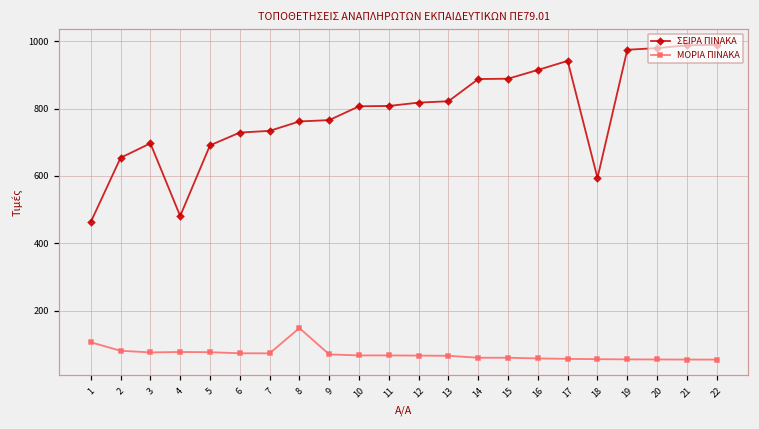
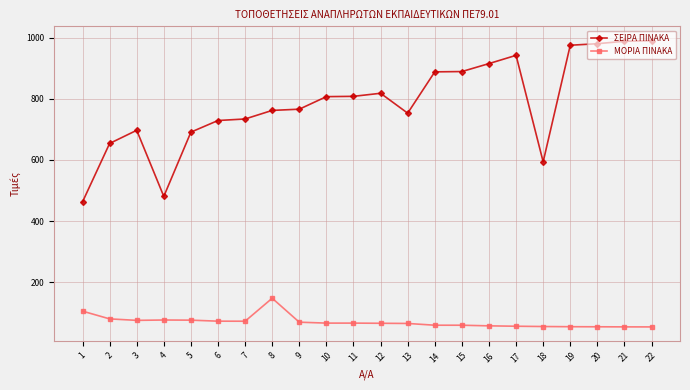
ΣΕΙΡΑ ΠΙΝΑΚΑ, 13: 820 -> 750
